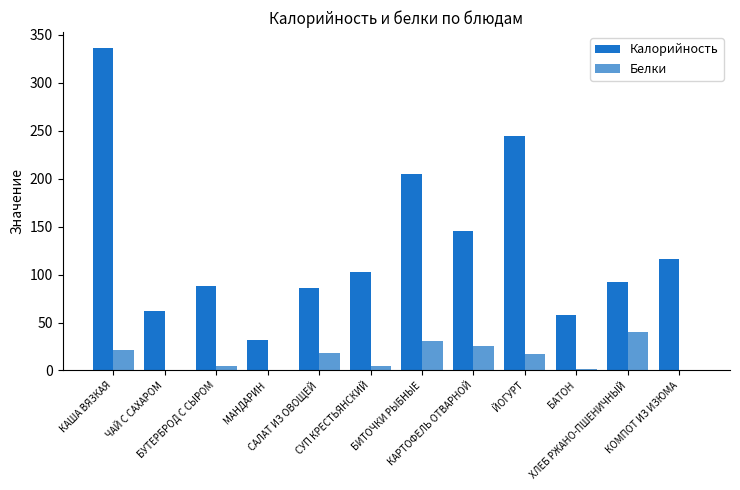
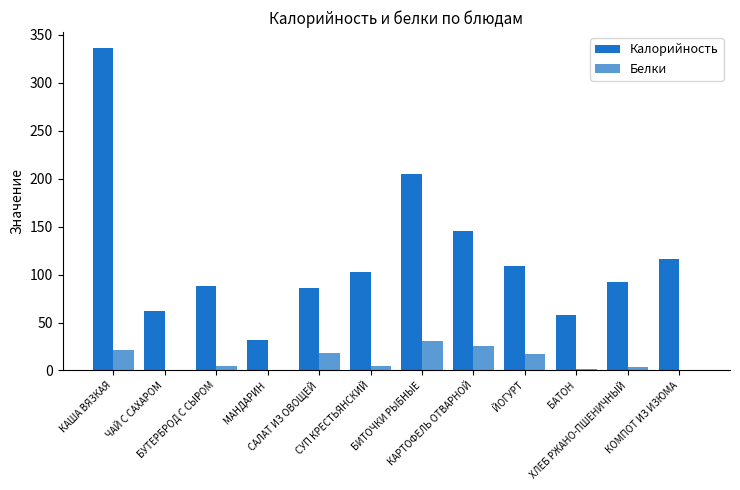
Калорийность, ЙОГУРТ: 240 -> 110
Белки, ХЛЕБ РЖАНО-ПШЕНИЧНЫЙ: 40 -> 0
